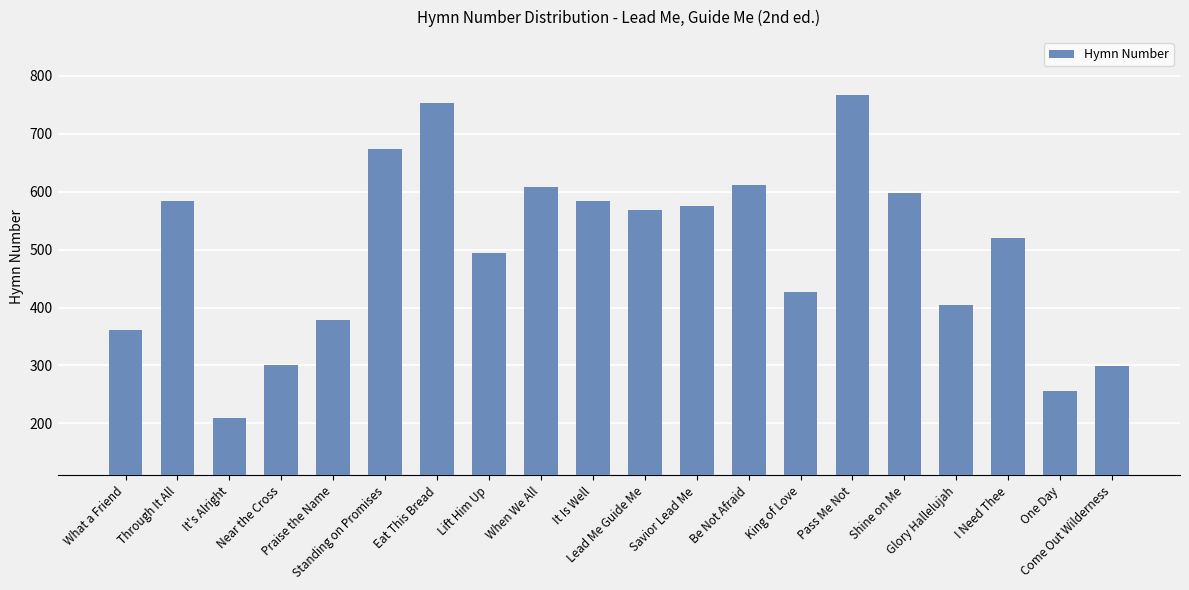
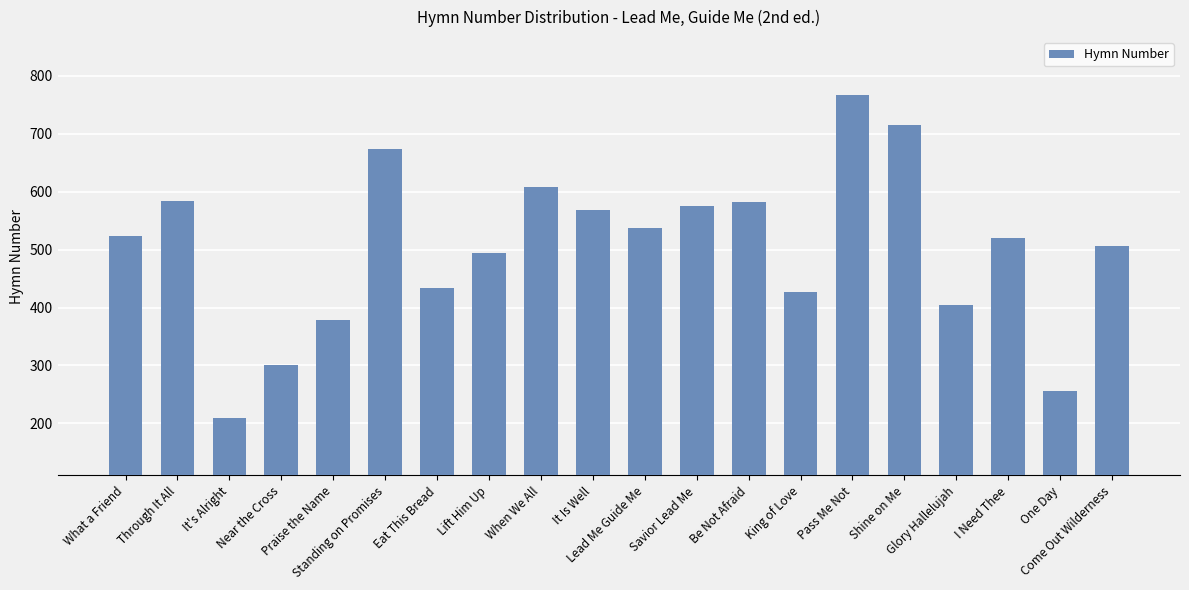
What a Friend: 360 -> 520
Eat This Bread: 750 -> 430
It Is Well: 580 -> 570
Lead Me Guide Me: 570 -> 540
Be Not Afraid: 610 -> 580
Shine on Me: 600 -> 720
Come Out Wilderness: 300 -> 510
